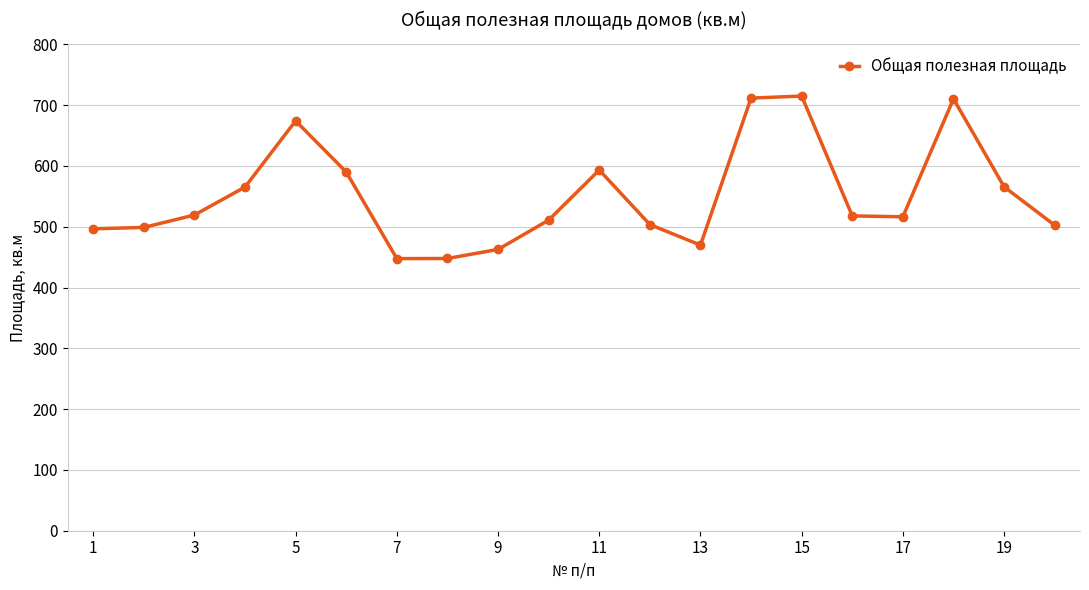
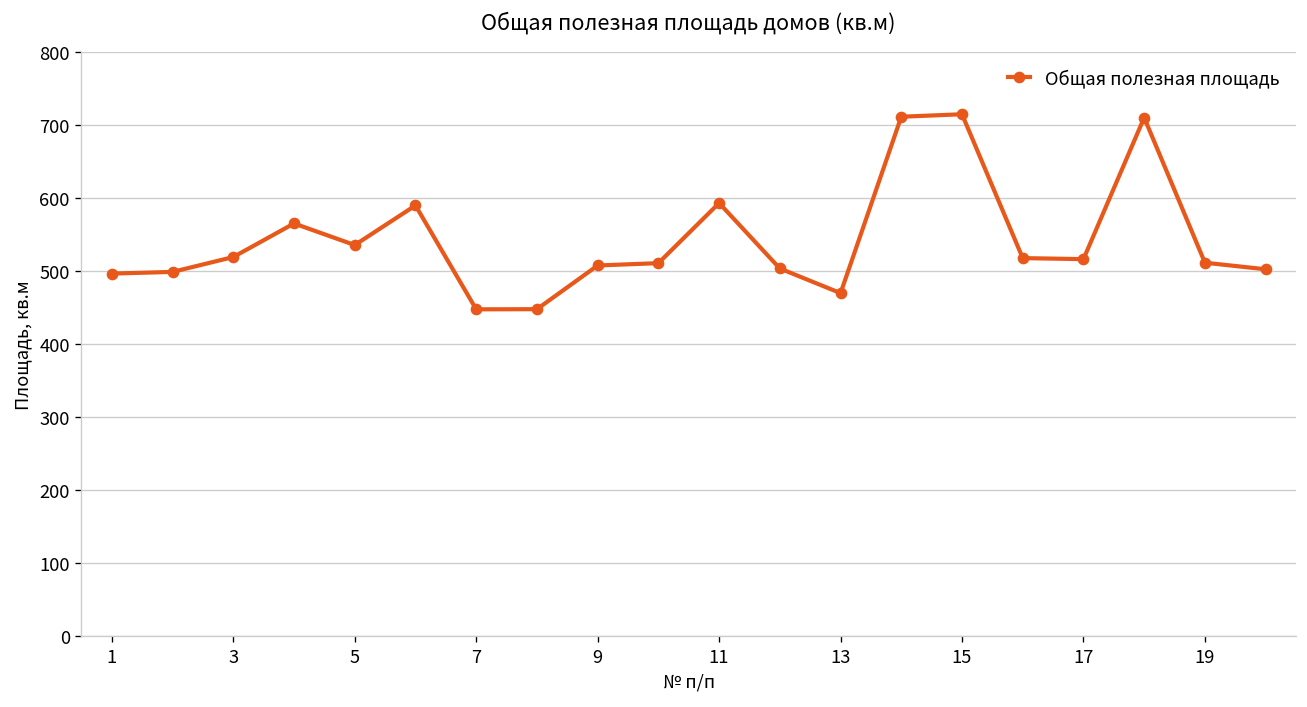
5: 670 -> 540
9: 460 -> 510
19: 570 -> 510
